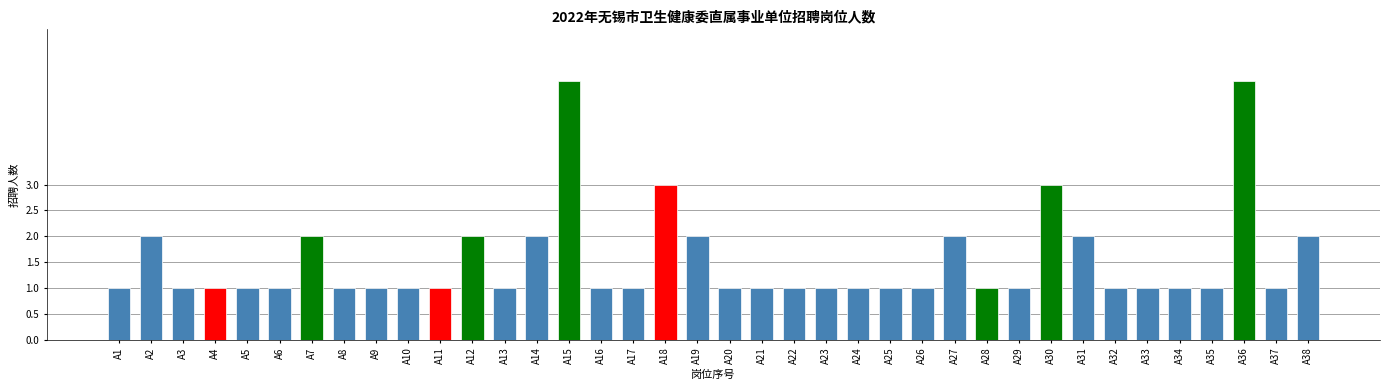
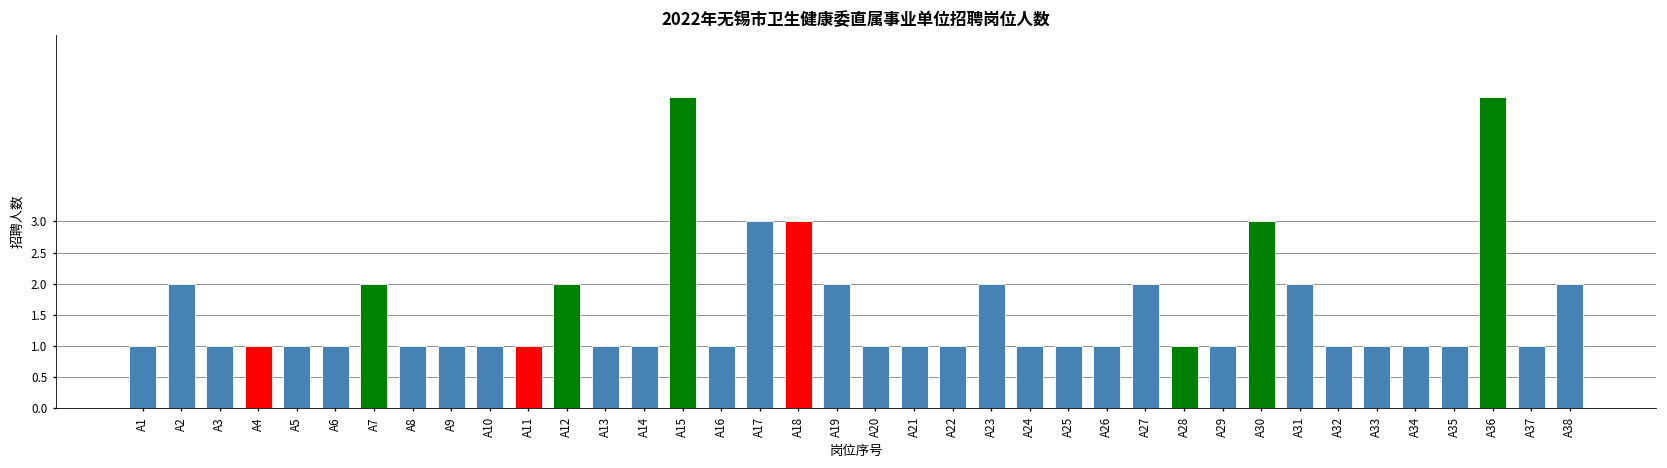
A14: 2 -> 1
A17: 1 -> 3
A23: 1 -> 2
